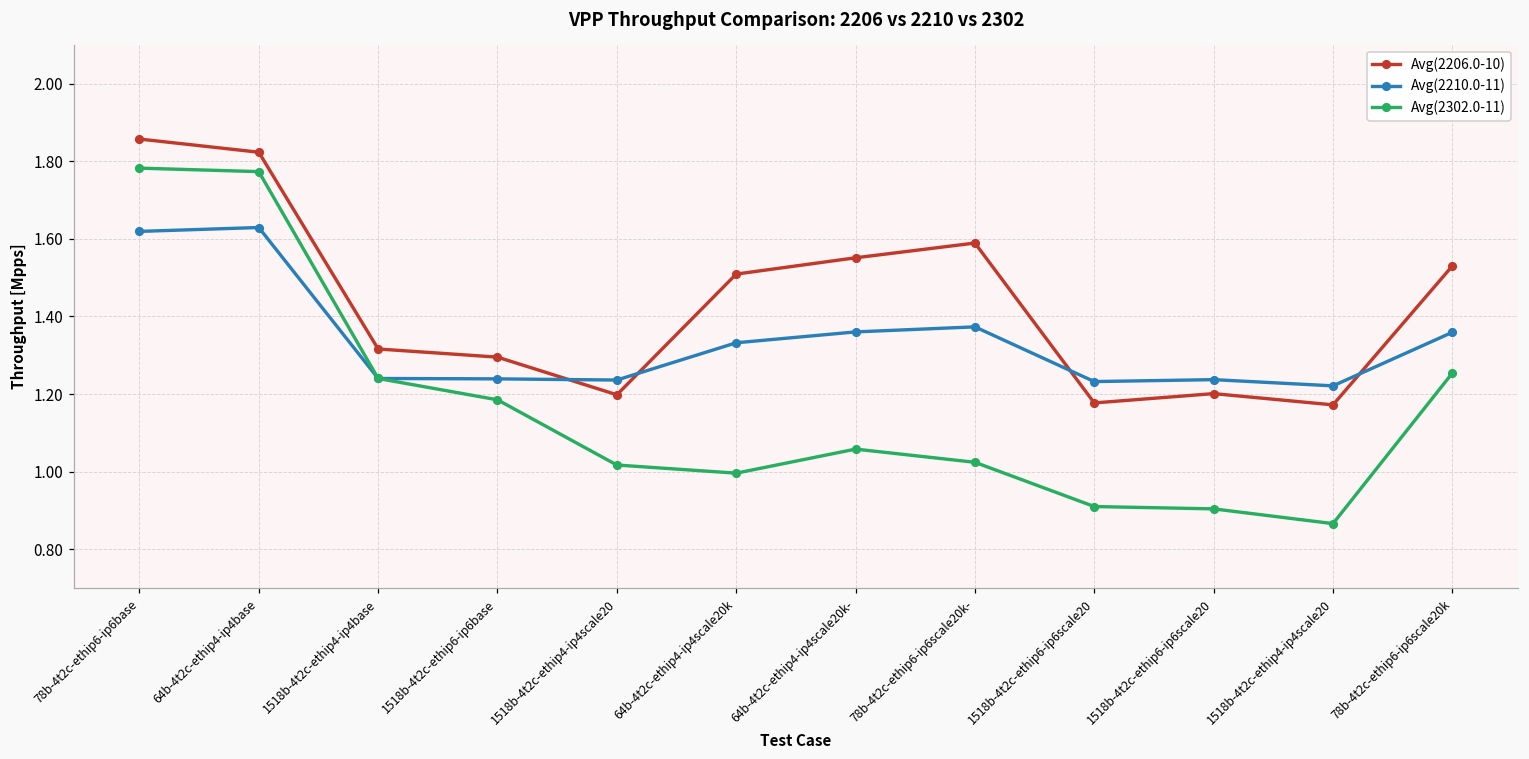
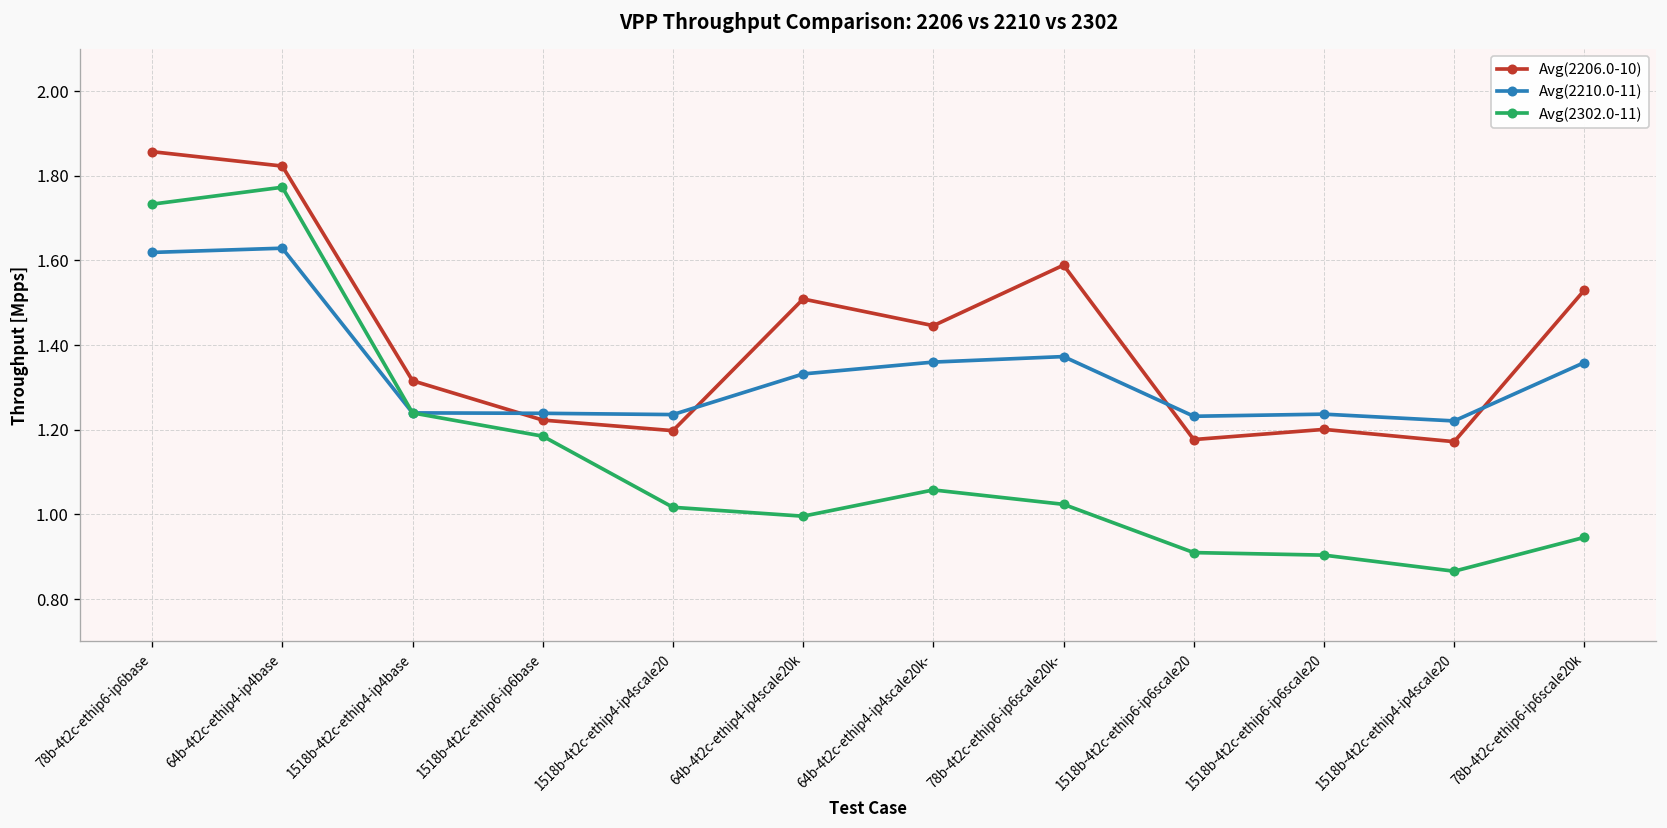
Avg(2302.0-11), 78b-4t2c-ethip6-ip6base: 1.78 -> 1.73
Avg(2206.0-10), 1518b-4t2c-ethip6-ip6base: 1.30 -> 1.22
Avg(2206.0-10), 64b-4t2c-ethip4-ip4scale20k-: 1.55 -> 1.45
Avg(2302.0-11), 78b-4t2c-ethip6-ip6scale20k: 1.25 -> 0.95
